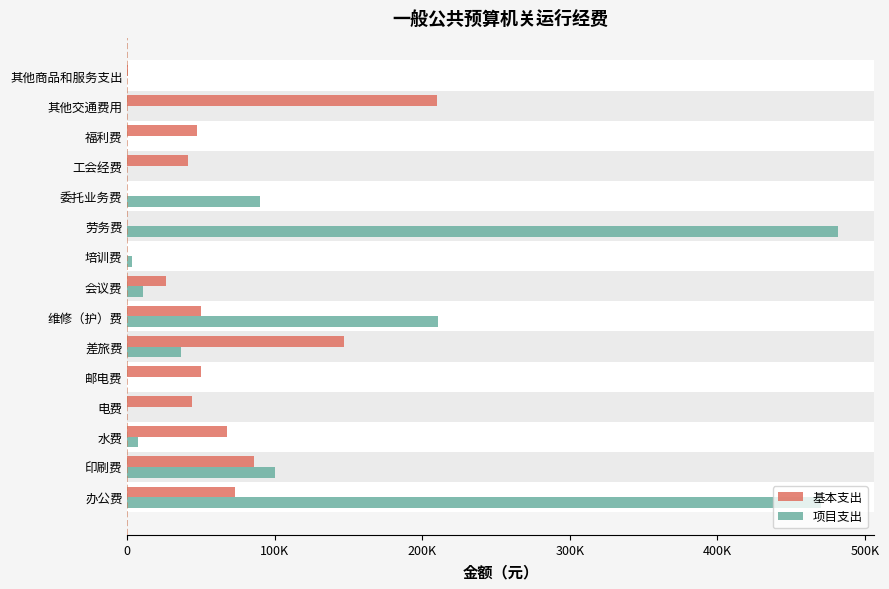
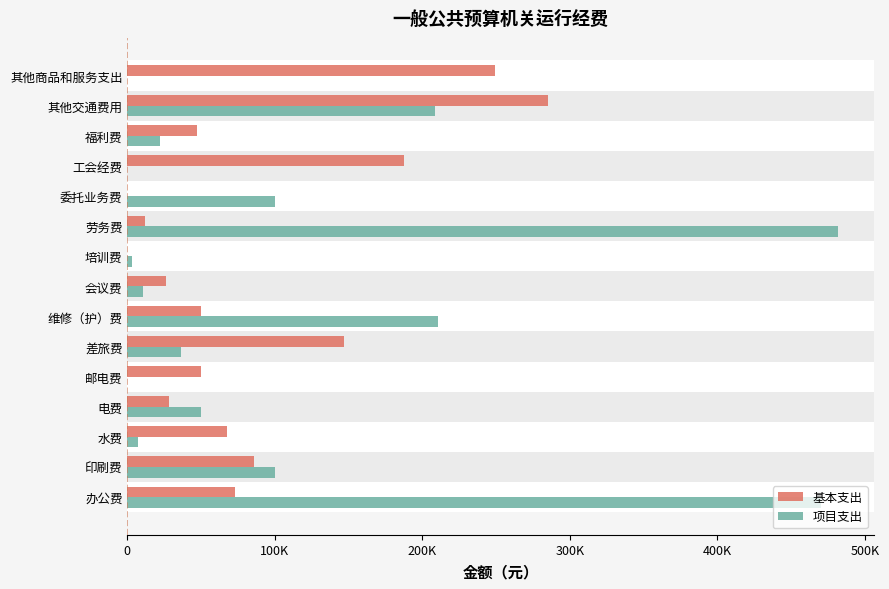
基本支出, 其他商品和服务支出: 1000 -> 249000
基本支出, 其他交通费用: 210000 -> 285000
项目支出, 其他交通费用: 0 -> 208000
项目支出, 福利费: 0 -> 22000
基本支出, 工会经费: 41000 -> 187000
项目支出, 委托业务费: 90000 -> 100000
基本支出, 劳务费: 0 -> 12000
基本支出, 电费: 44000 -> 28000
项目支出, 电费: 0 -> 50000
